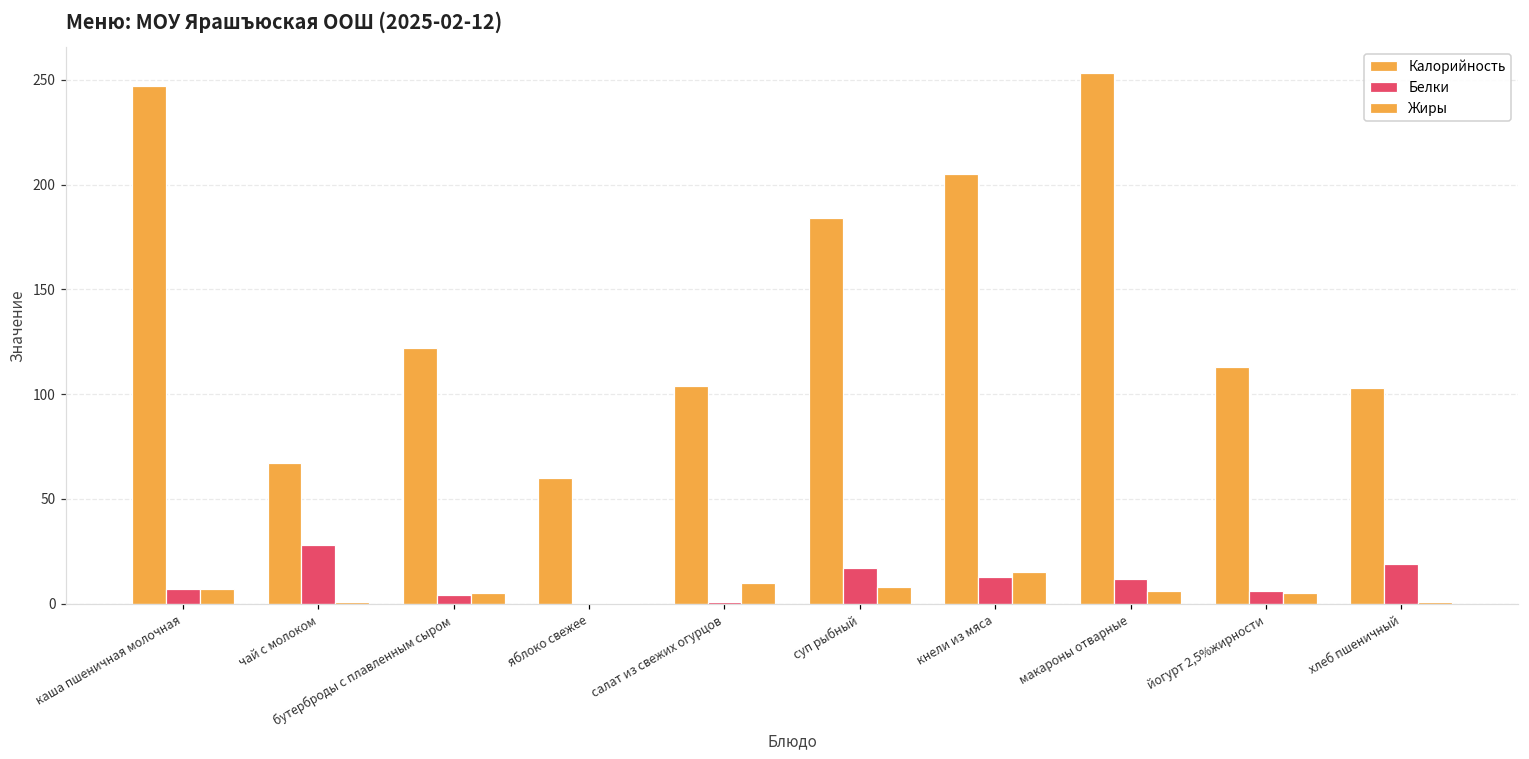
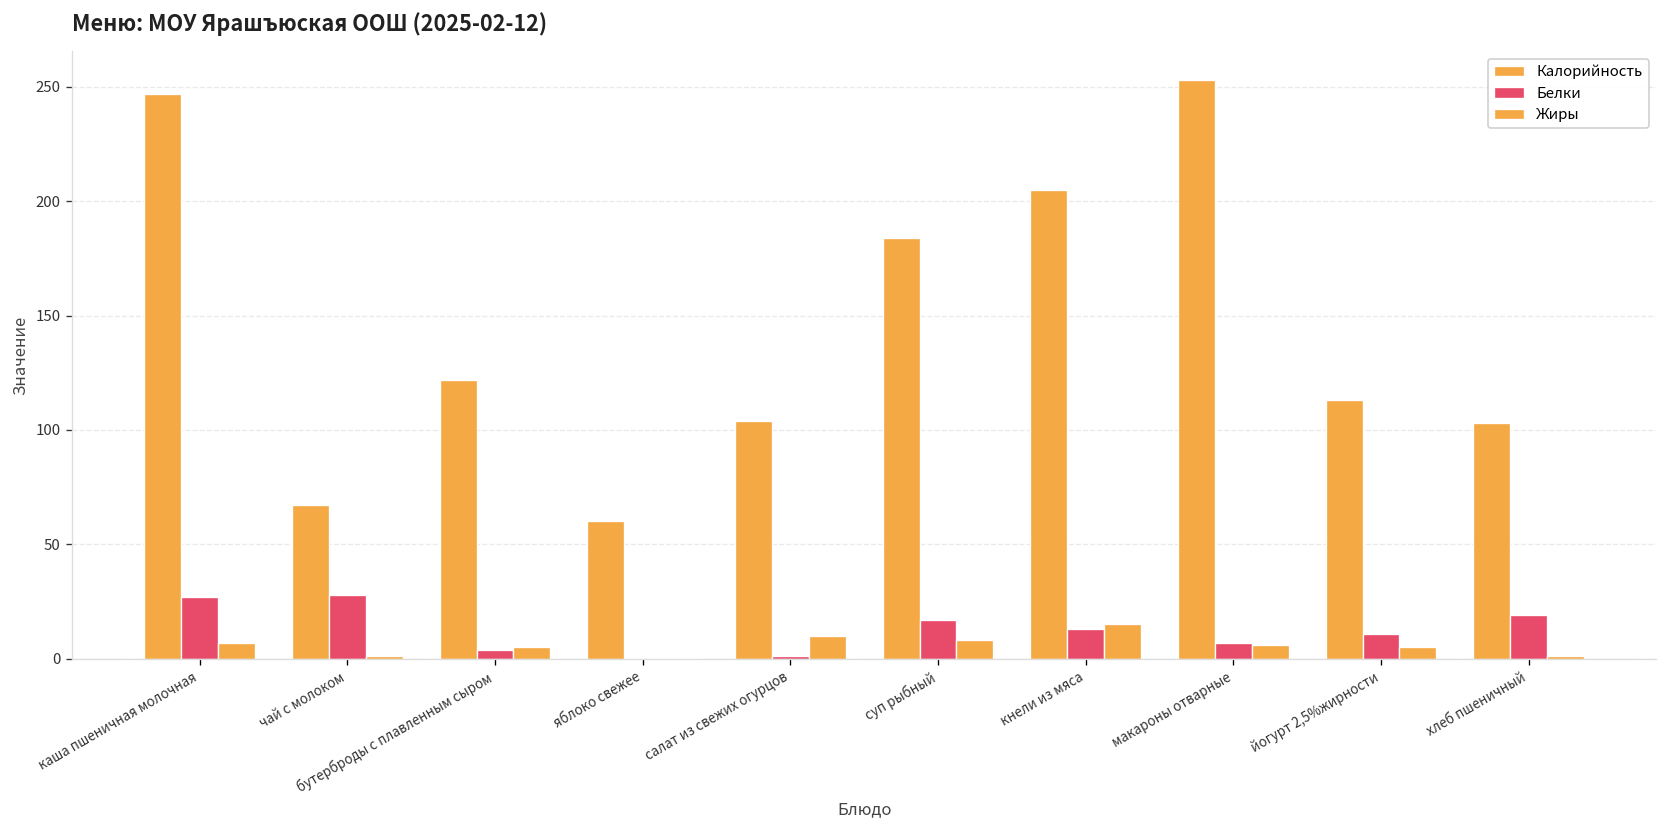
Белки, каша пшеничная молочная: 7 -> 27
Белки, макароны отварные: 12 -> 7
Белки, йогурт 2,5%жирности: 6 -> 11
